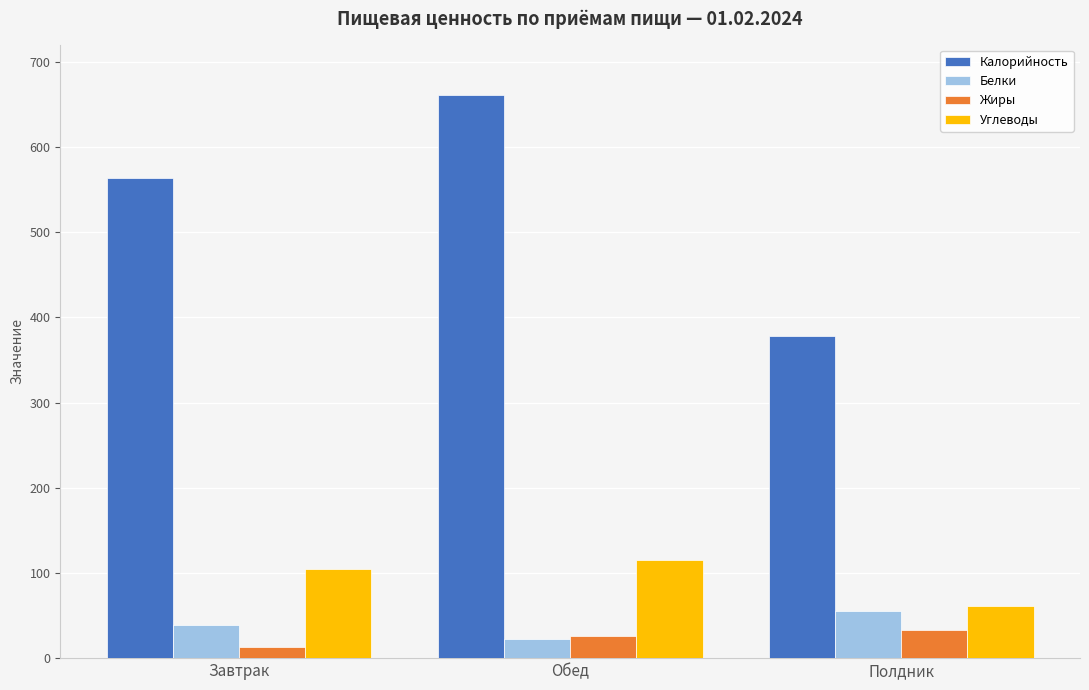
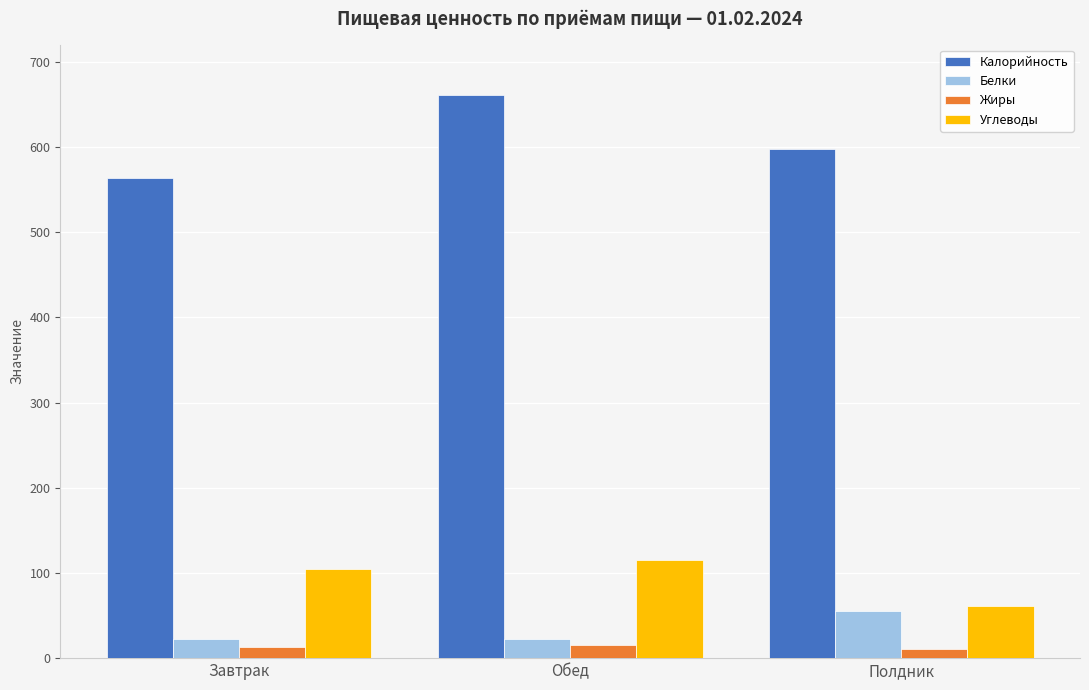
Белки, Завтрак: 40 -> 20
Жиры, Обед: 30 -> 20
Калорийность, Полдник: 380 -> 600
Жиры, Полдник: 30 -> 10
